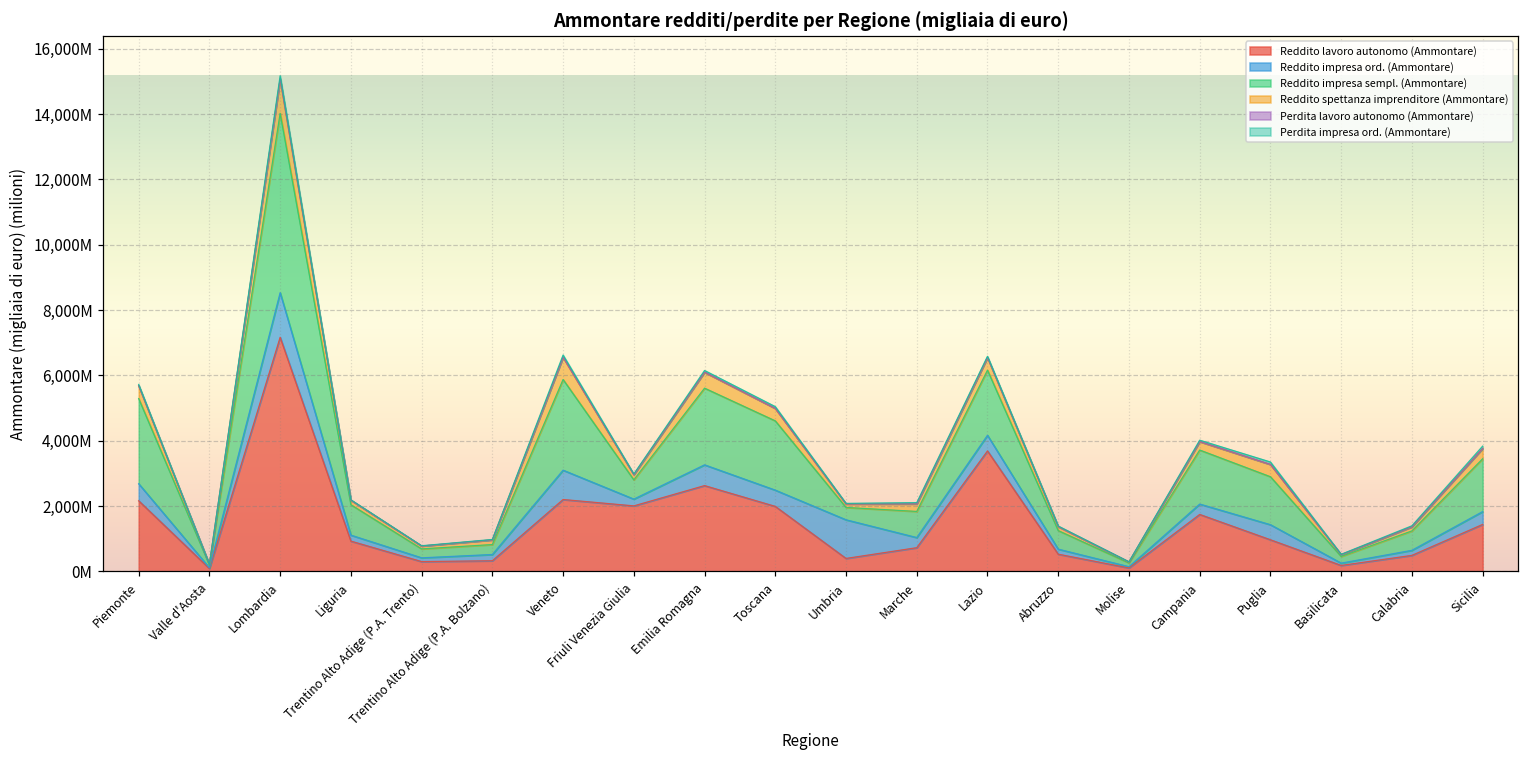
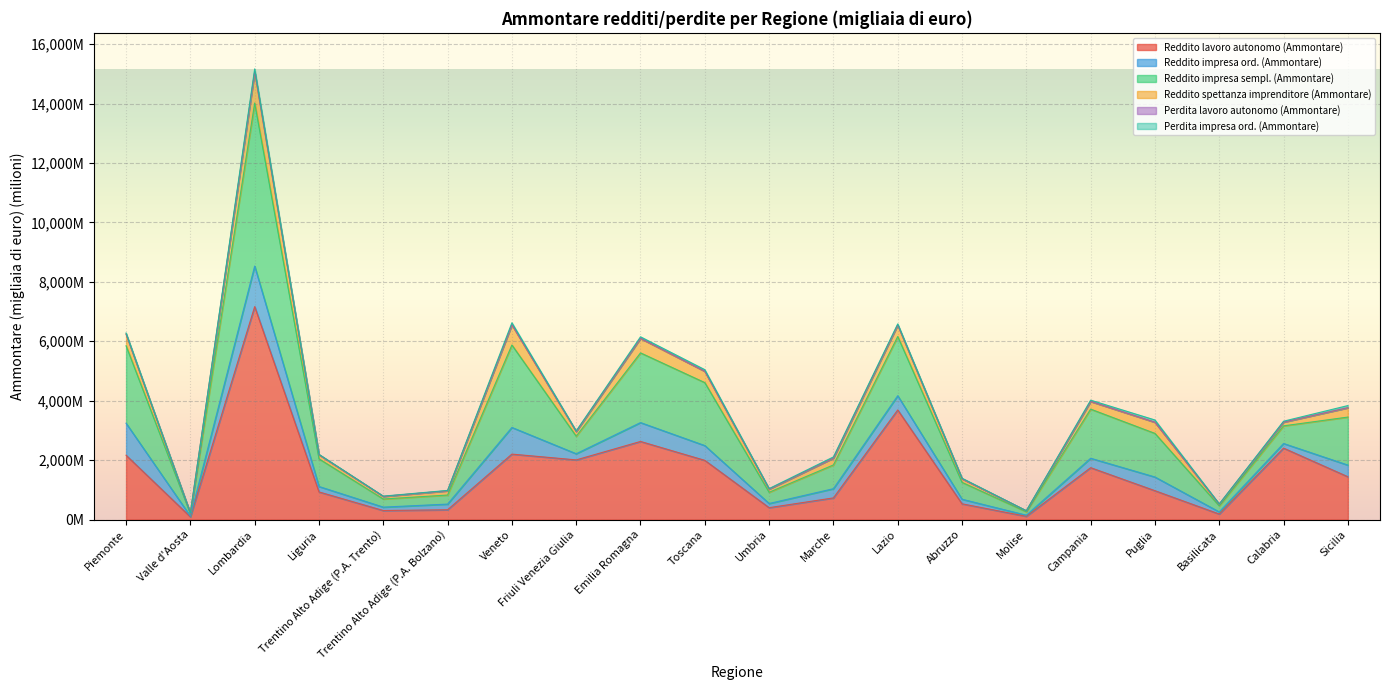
Reddito impresa ord. (Ammontare), Piemonte: 500,000,000 -> 1,100,000,000
Reddito impresa ord. (Ammontare), Umbria: 1,200,000,000 -> 100,000,000
Reddito lavoro autonomo (Ammontare), Calabria: 500,000,000 -> 2,400,000,000
